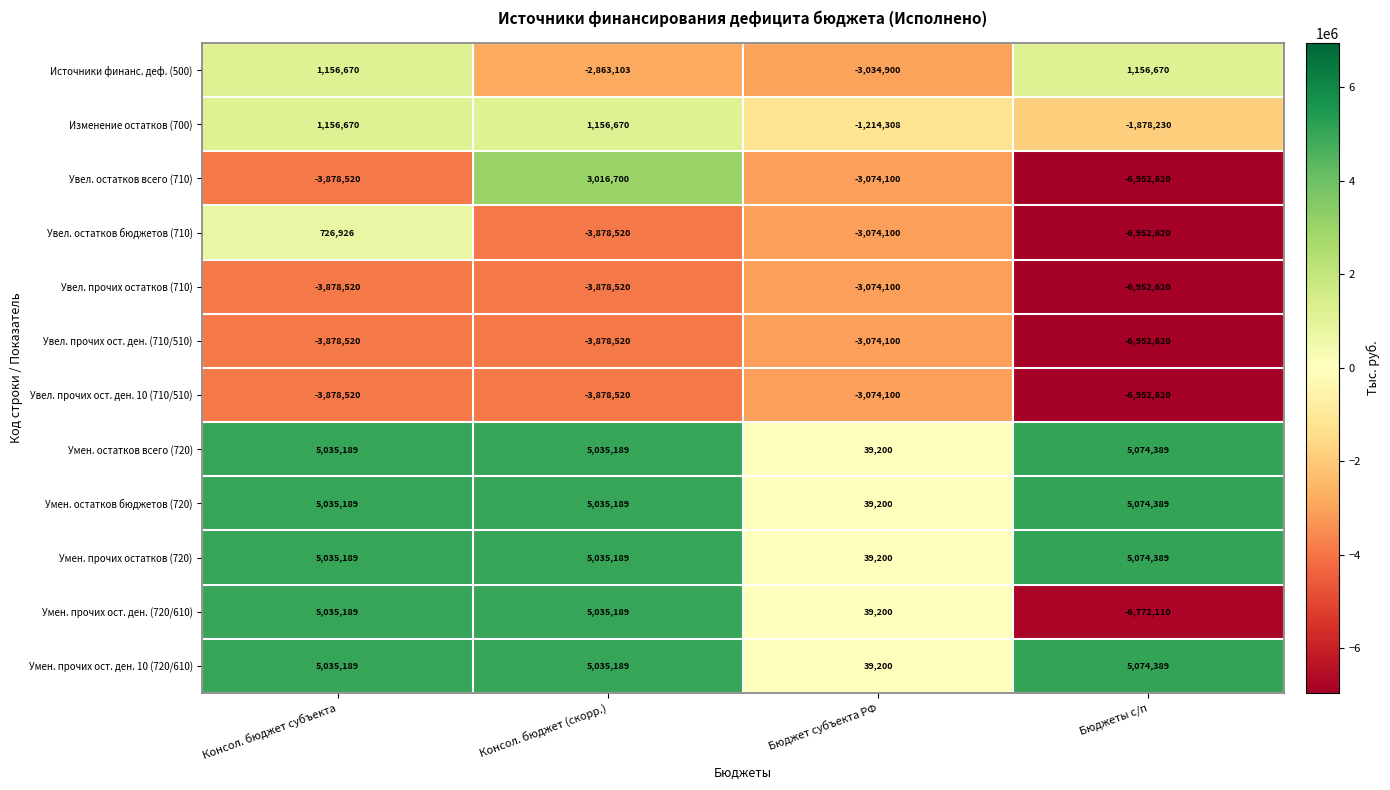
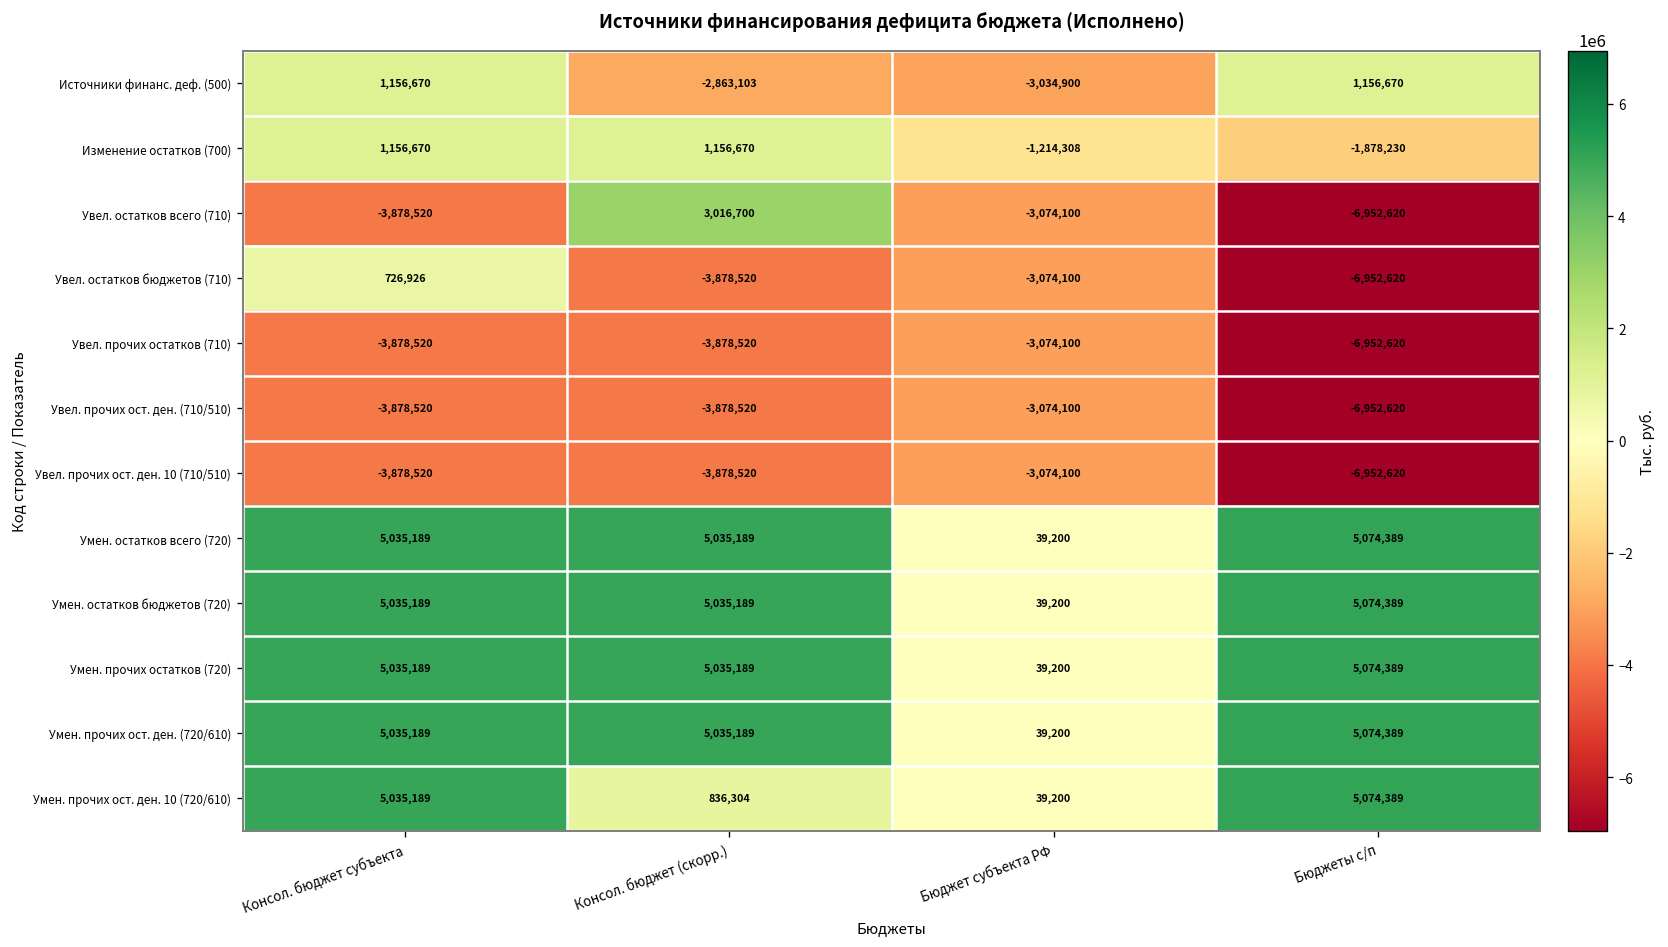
Умен. прочих ост. ден. (720/610), Бюджеты с/п: -6,772,110 -> 5,074,389
Умен. прочих ост. ден. 10 (720/610), Консол. бюджет (скорр.): 5,035,189 -> 836,304
